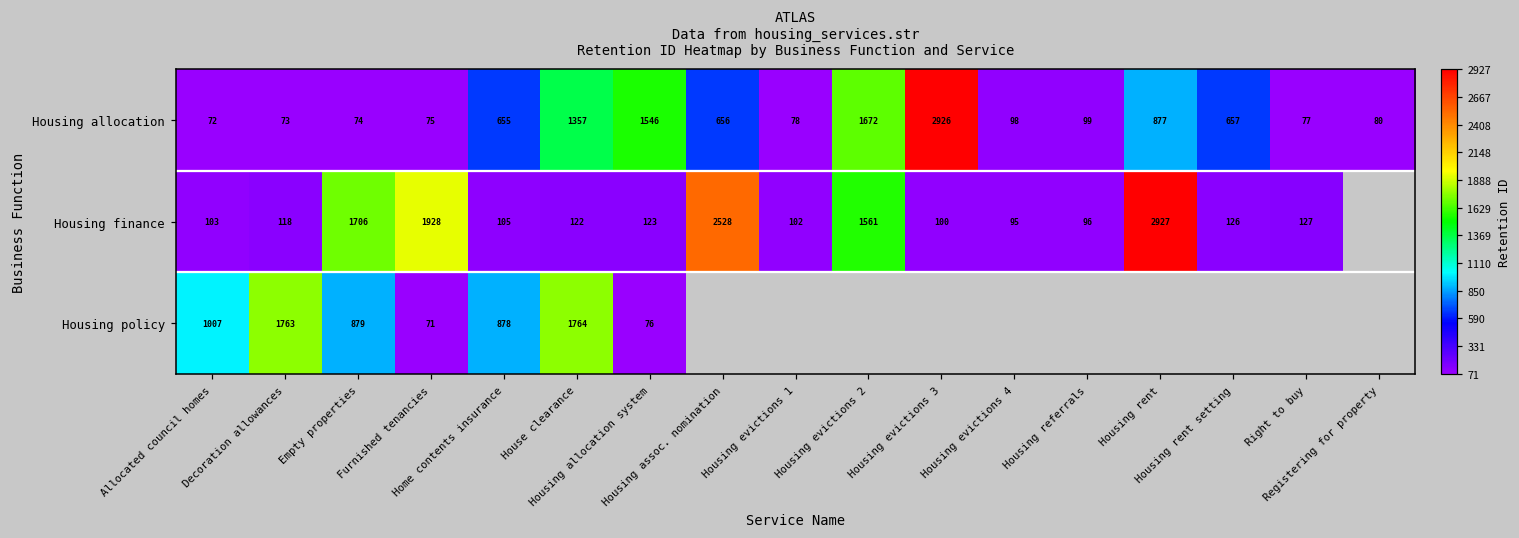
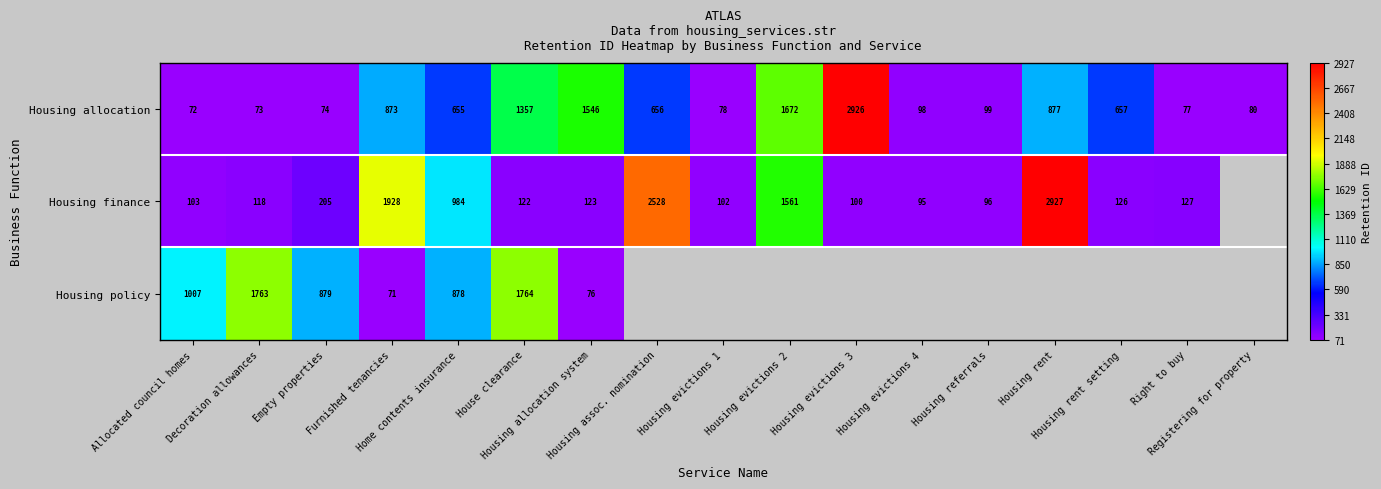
Housing allocation, Furnished tenancies: 75 -> 873
Housing finance, Empty properties: 1706 -> 205
Housing finance, Home contents insurance: 105 -> 984
